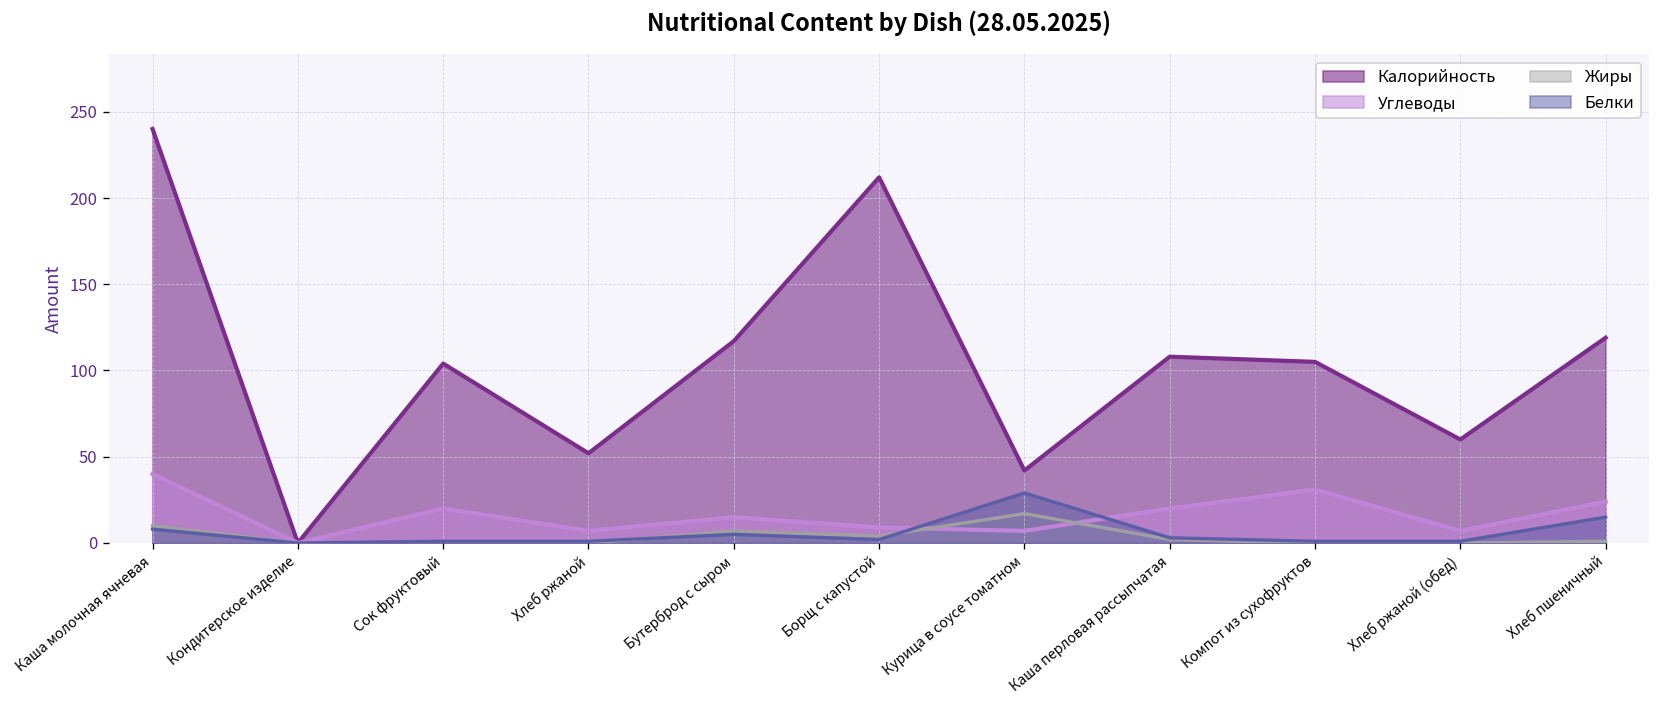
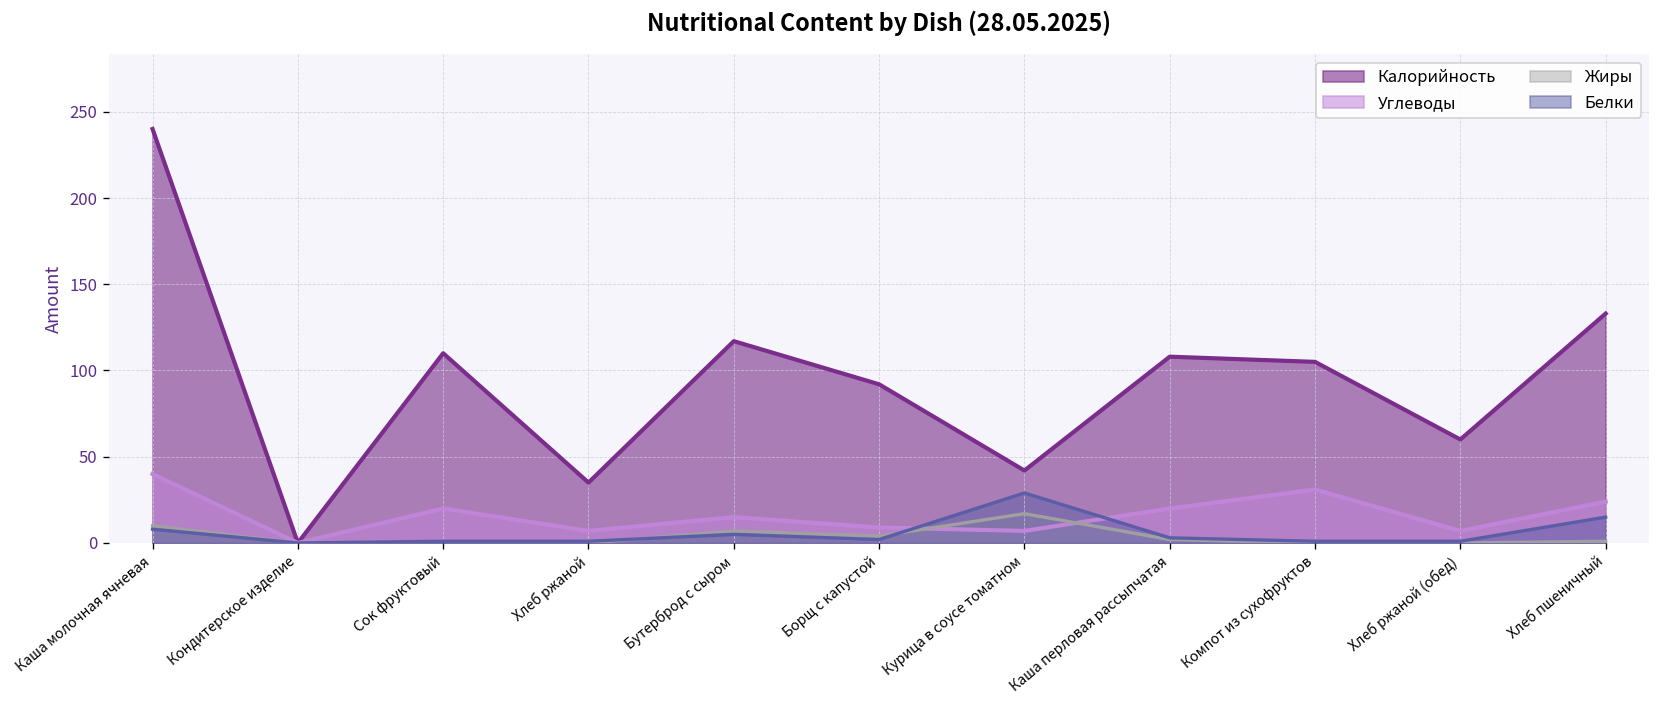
Калорийность, Сок фруктовый: 104 -> 110
Калорийность, Хлеб ржаной: 52 -> 35
Калорийность, Борщ с капустой: 212 -> 92
Калорийность, Хлеб пшеничный: 119 -> 133
